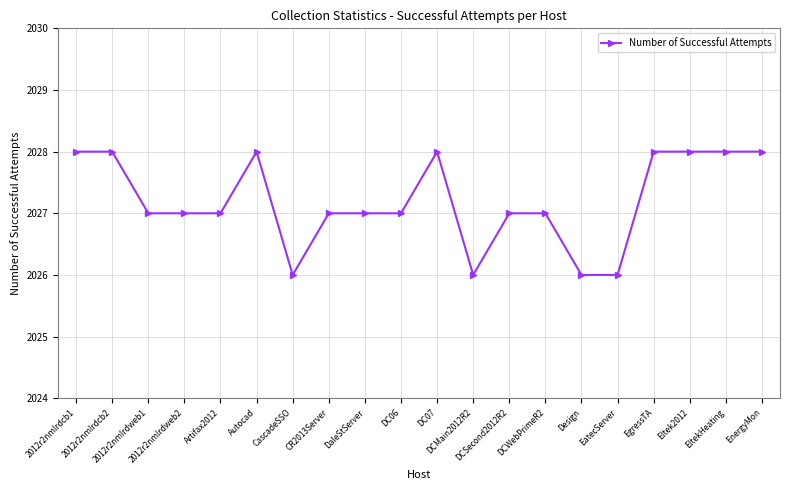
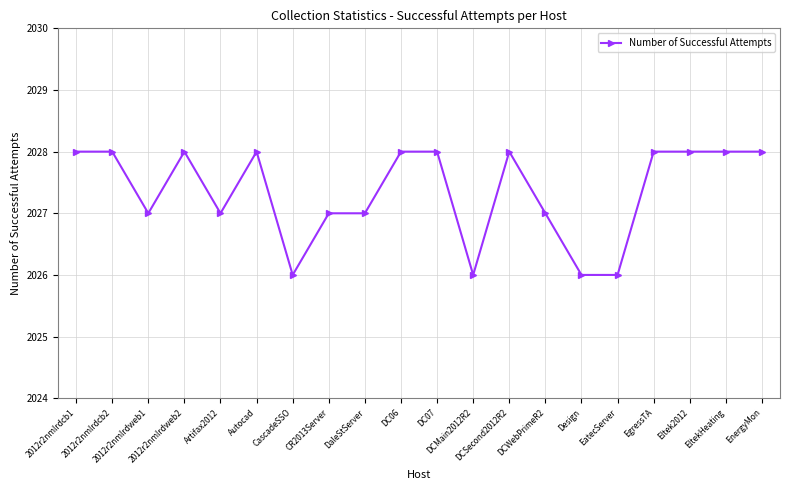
2012r2nmlrdweb2: 2027 -> 2028
DC06: 2027 -> 2028
DCSecond2012R2: 2027 -> 2028
